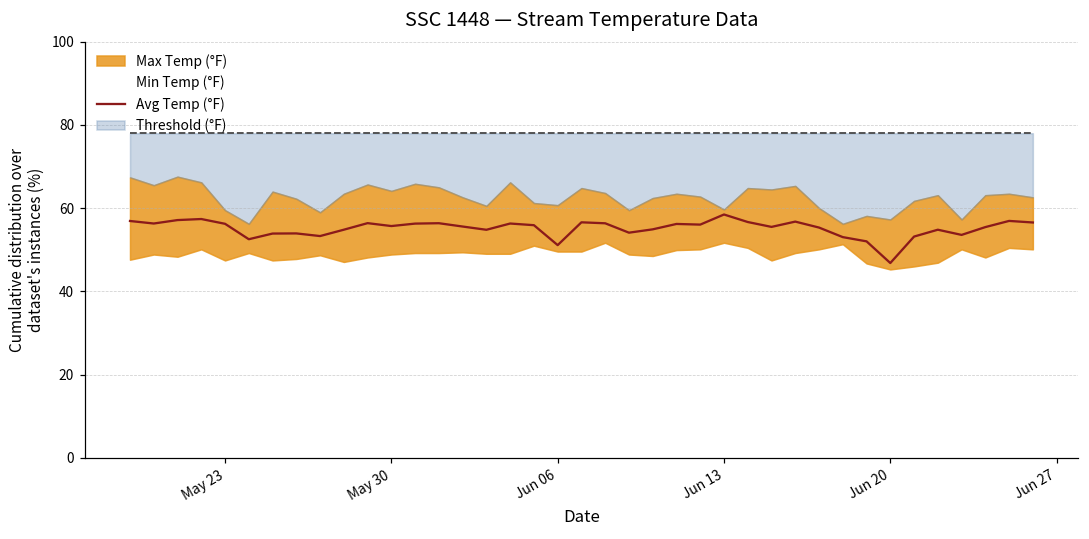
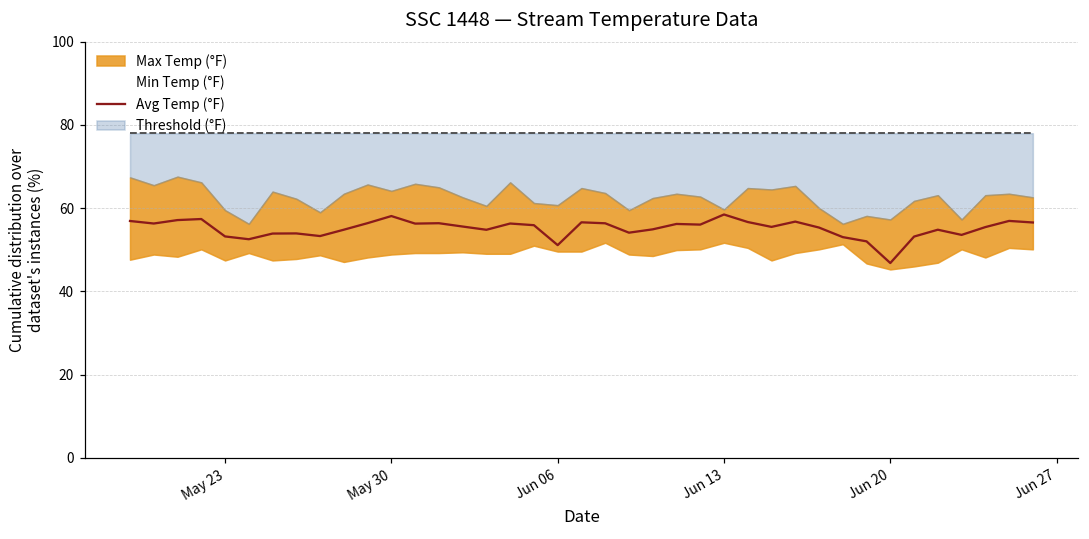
Avg Temp (°F), May 23: 56 -> 53
Avg Temp (°F), May 30: 56 -> 58
